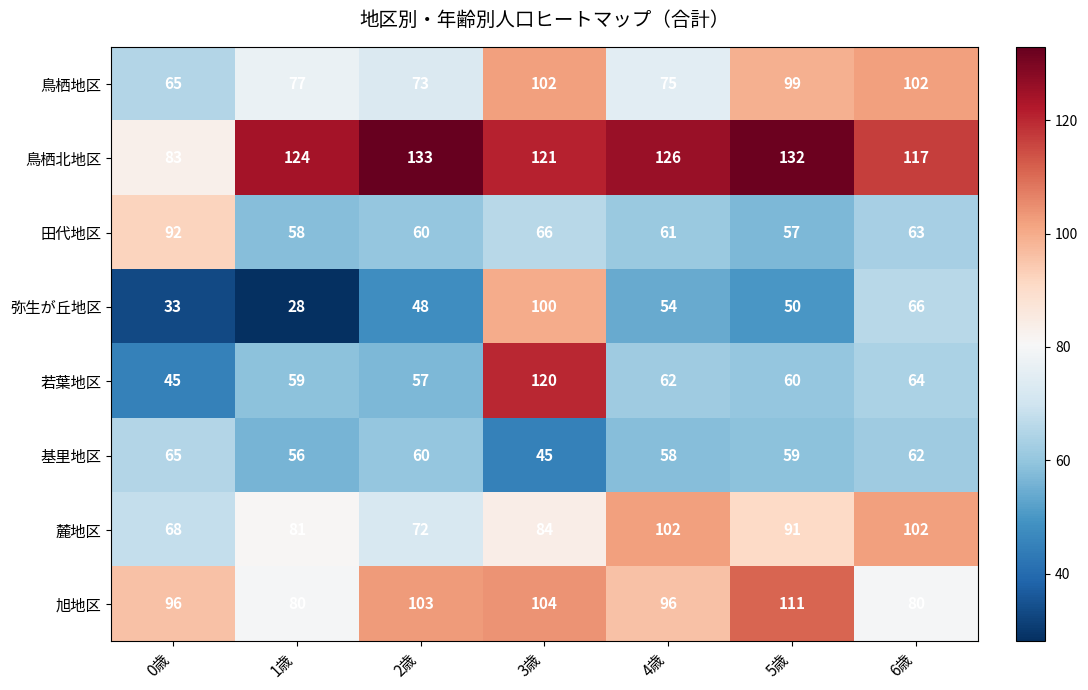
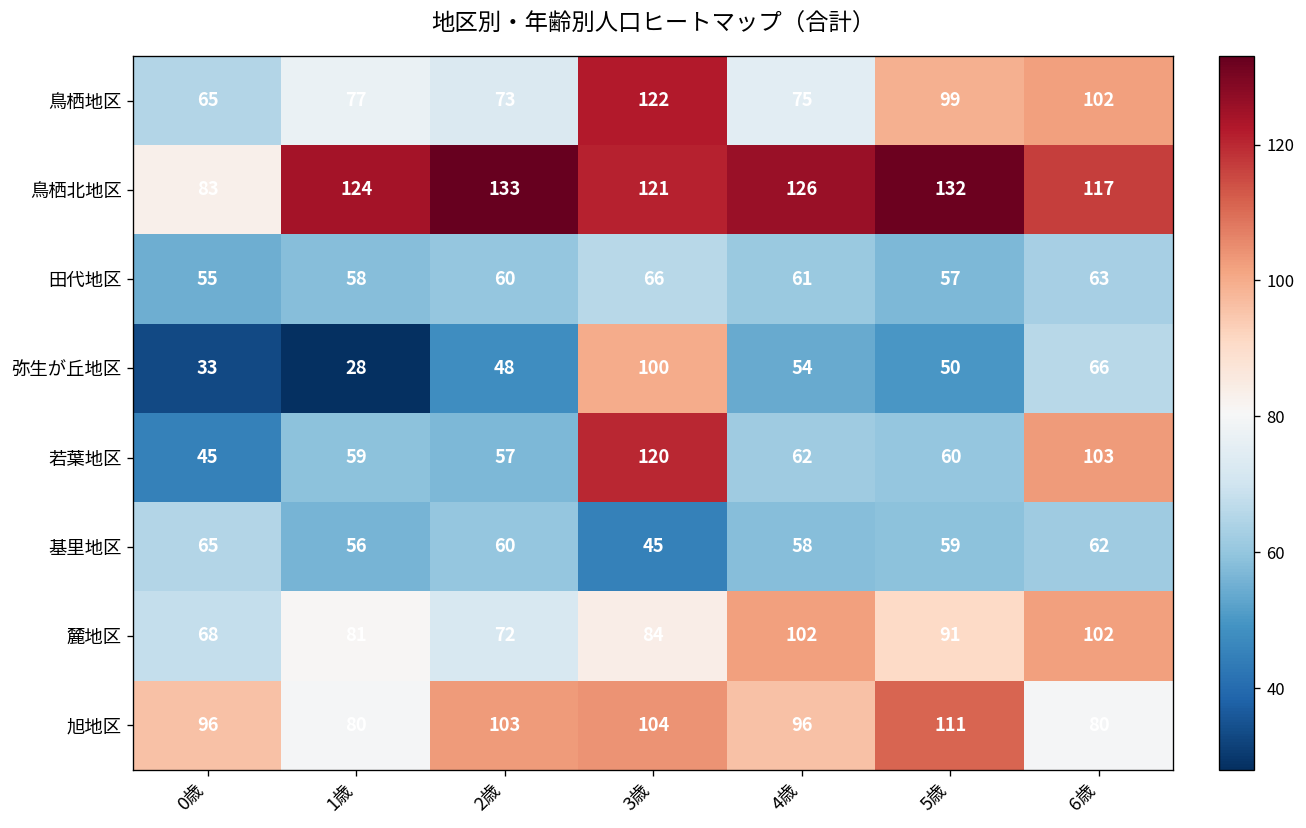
鳥栖地区, 3歳: 102 -> 122
田代地区, 0歳: 92 -> 55
若葉地区, 6歳: 64 -> 103
